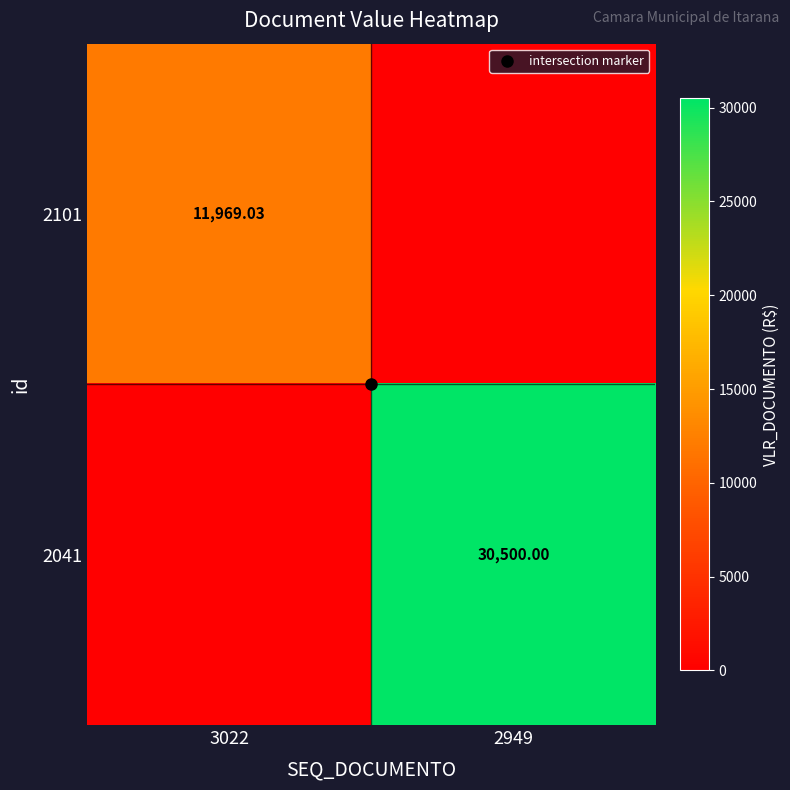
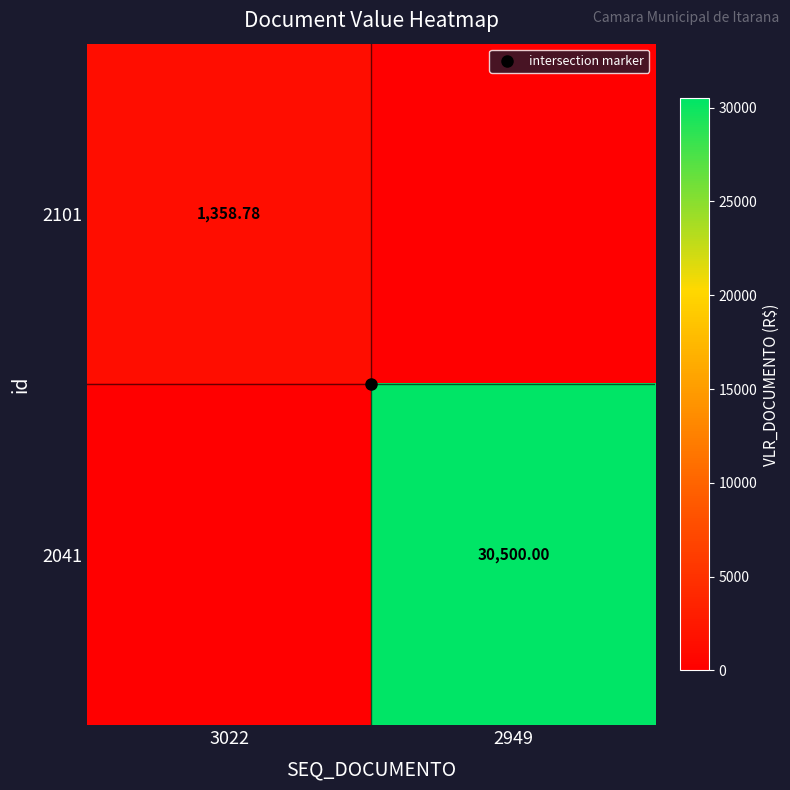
2101, 3022: 11,969.03 -> 1,358.78
